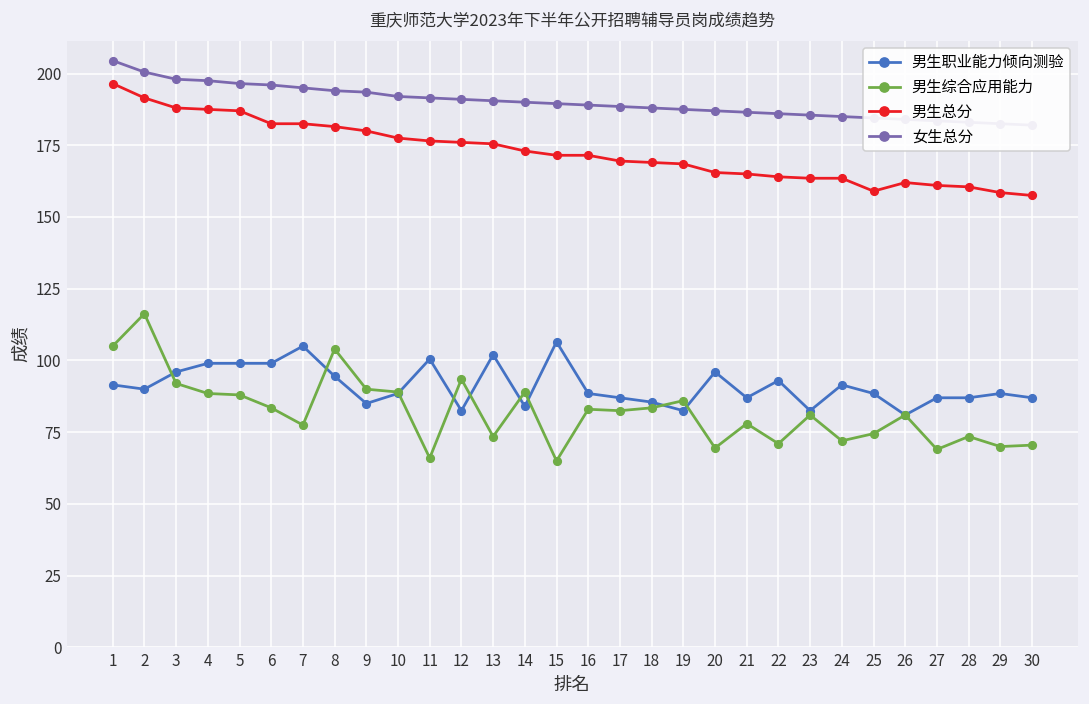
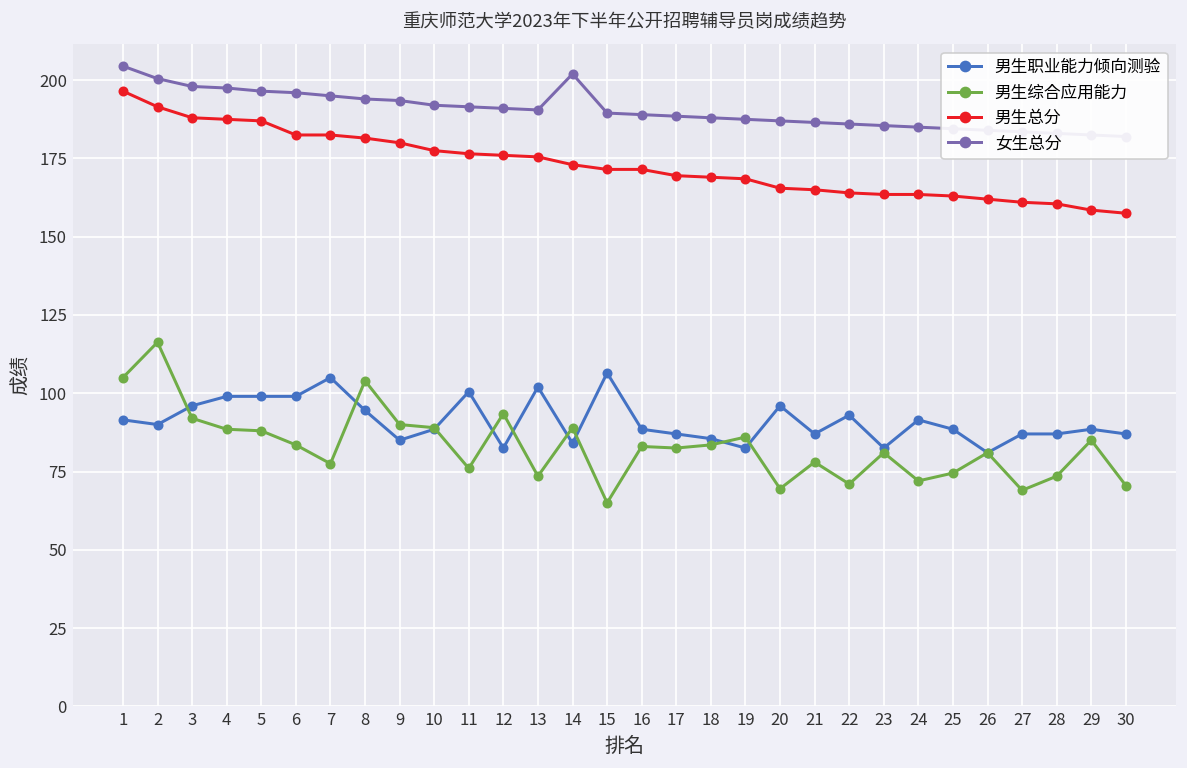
男生综合应用能力, 11: 66 -> 76
女生总分, 14: 190 -> 202
男生总分, 25: 159 -> 163
男生综合应用能力, 29: 70 -> 85
